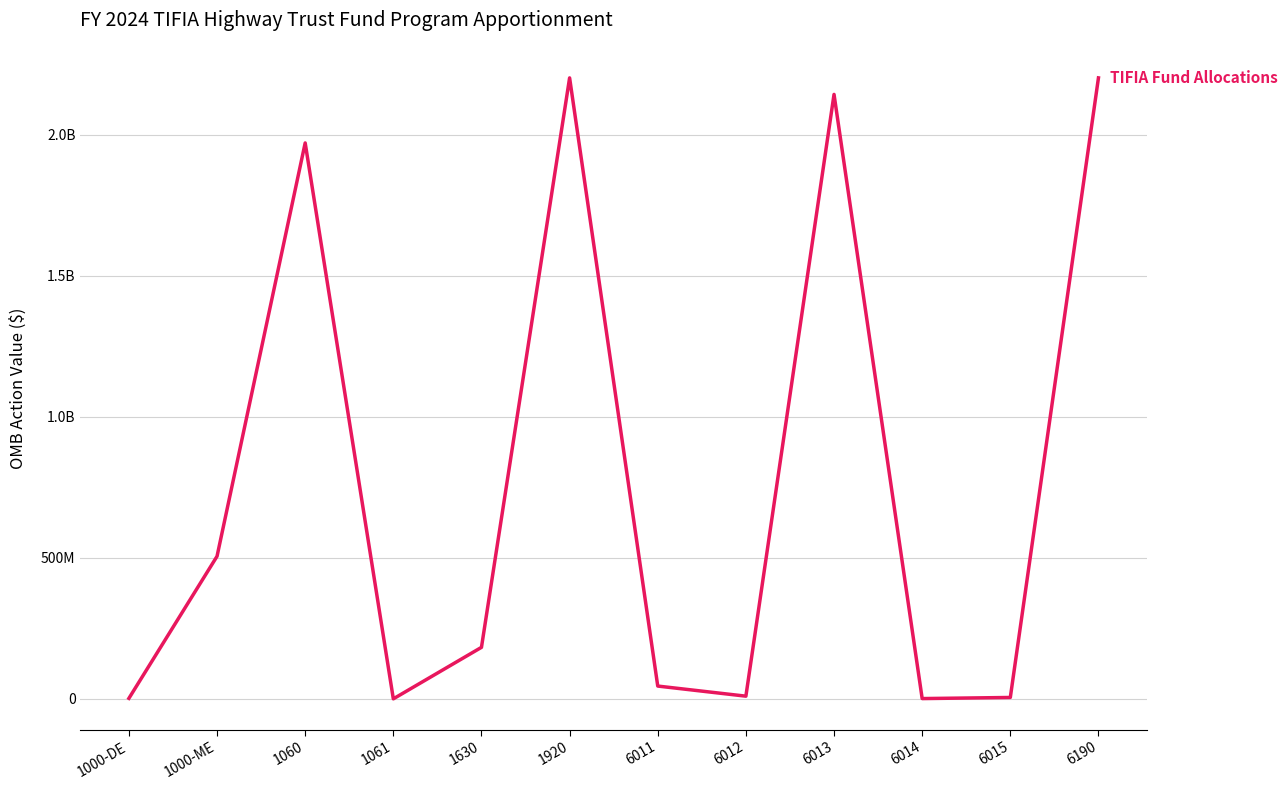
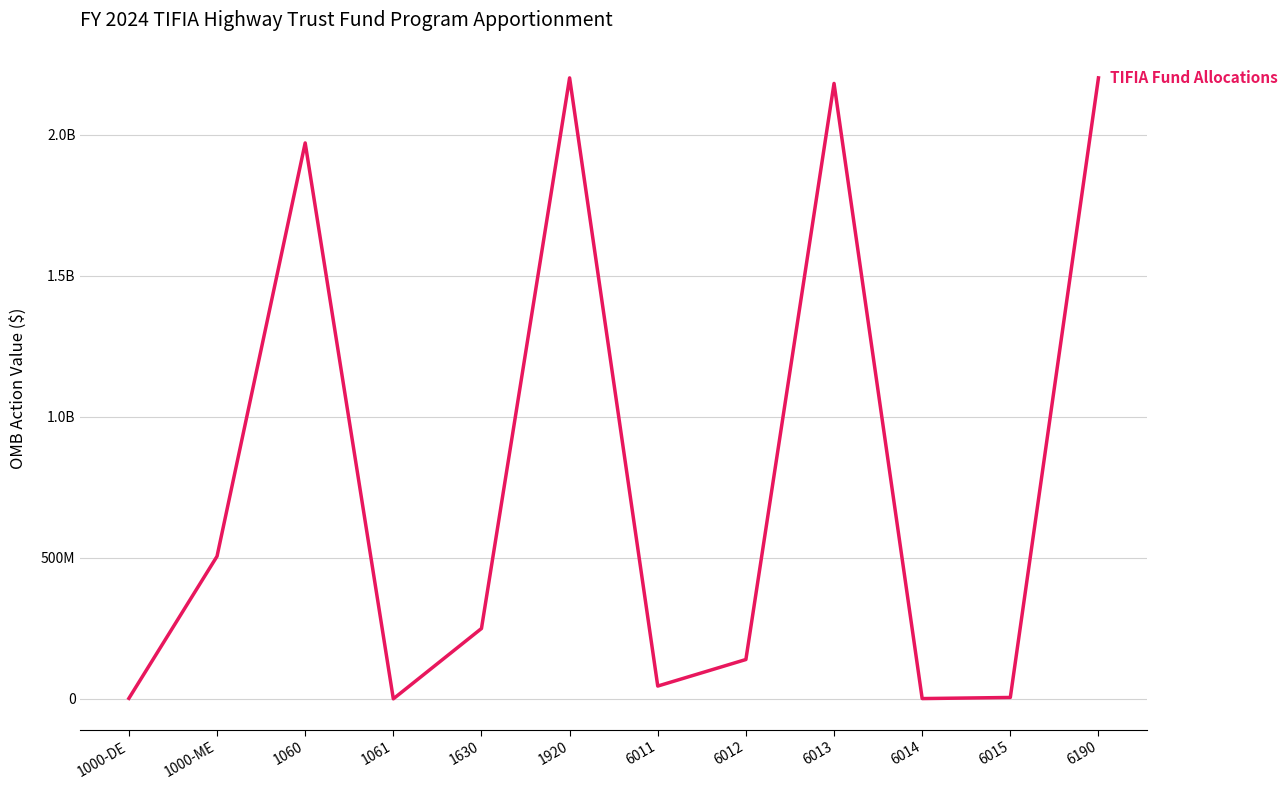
1630: 180000000 -> 250000000
6012: 10000000 -> 140000000
6013: 2140000000 -> 2180000000
